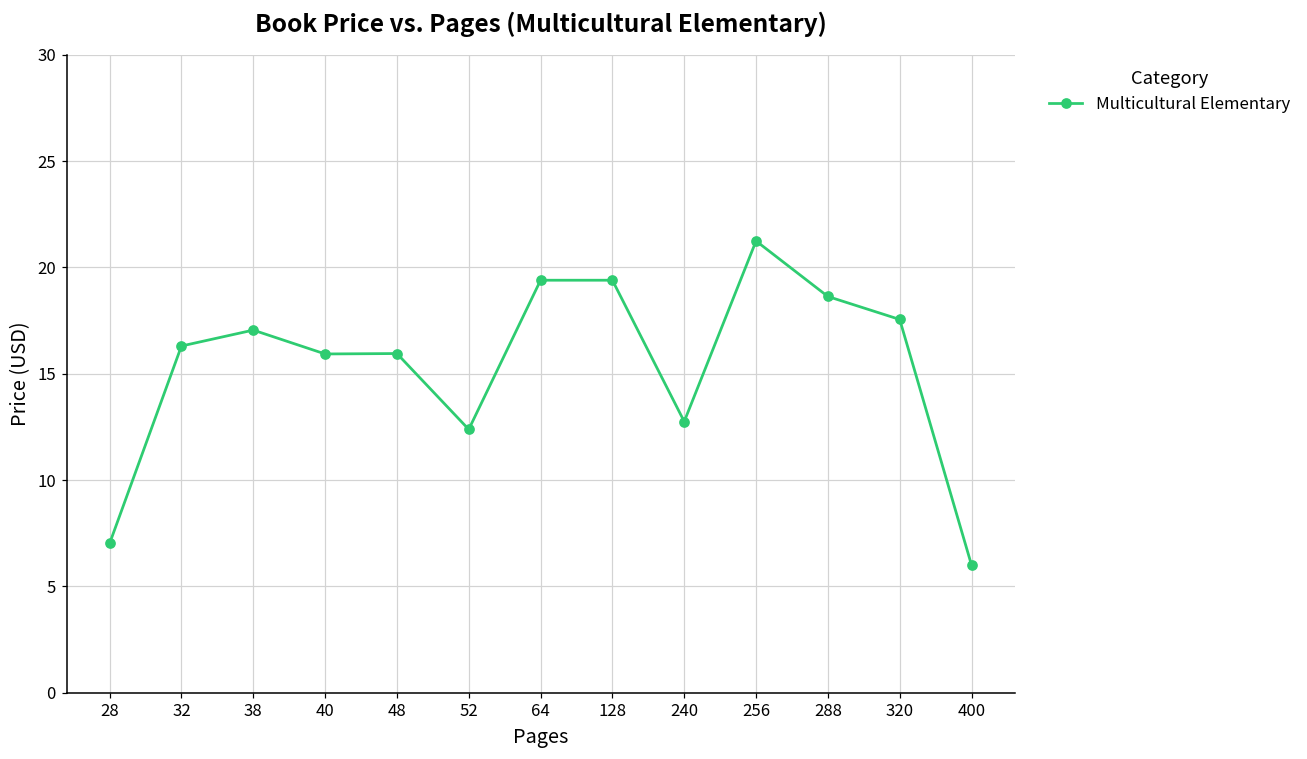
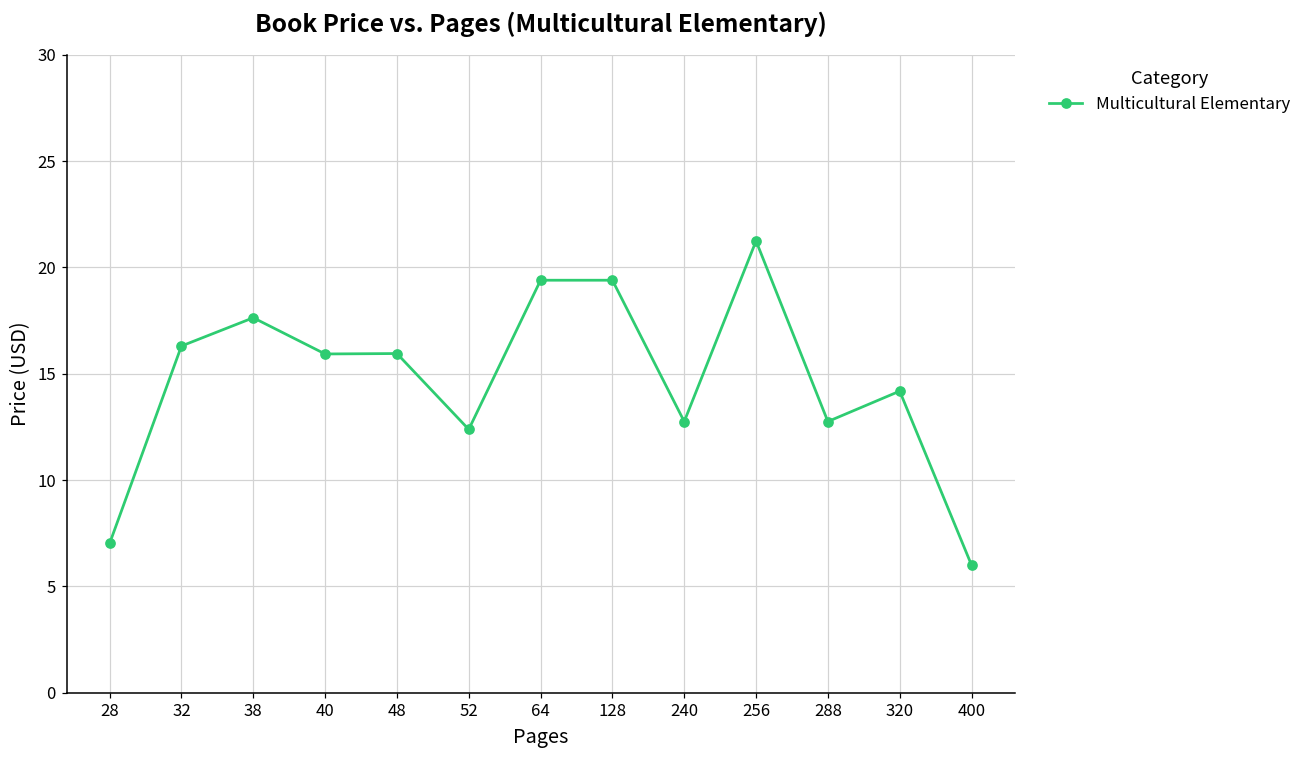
38: 17.1 -> 17.6
288: 18.6 -> 12.8
320: 17.6 -> 14.2
